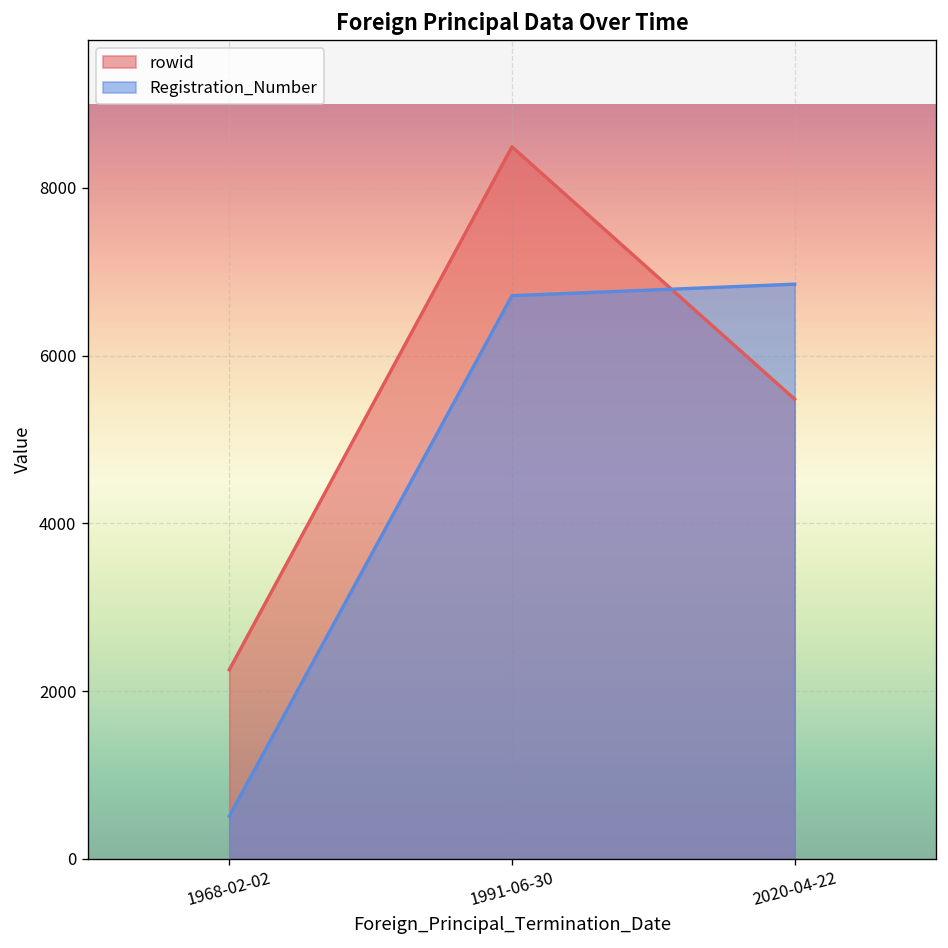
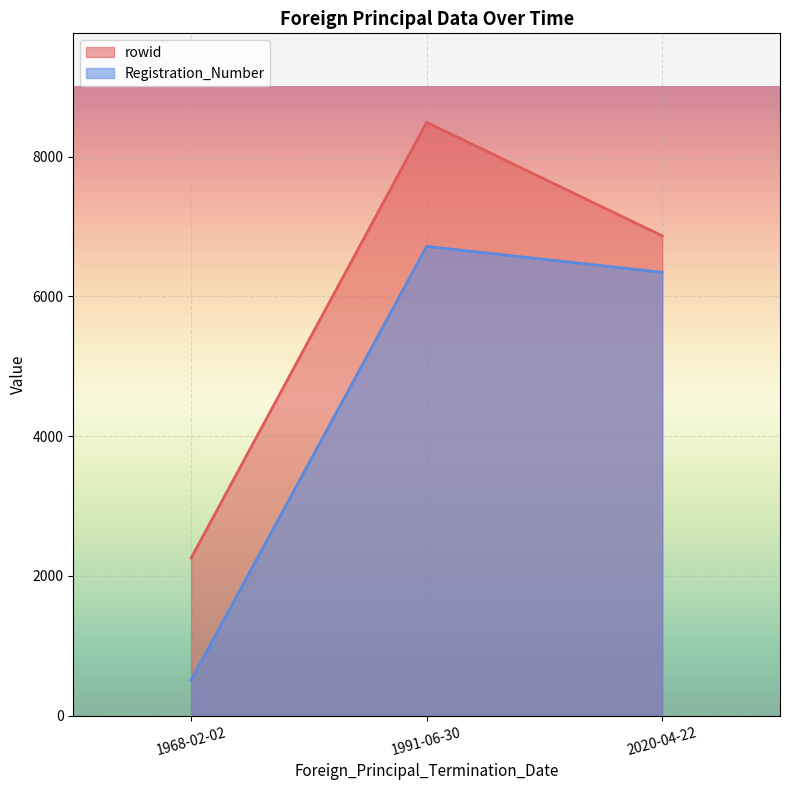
rowid, 2020-04-22: 5500 -> 6900
Registration_Number, 2020-04-22: 6900 -> 6300
